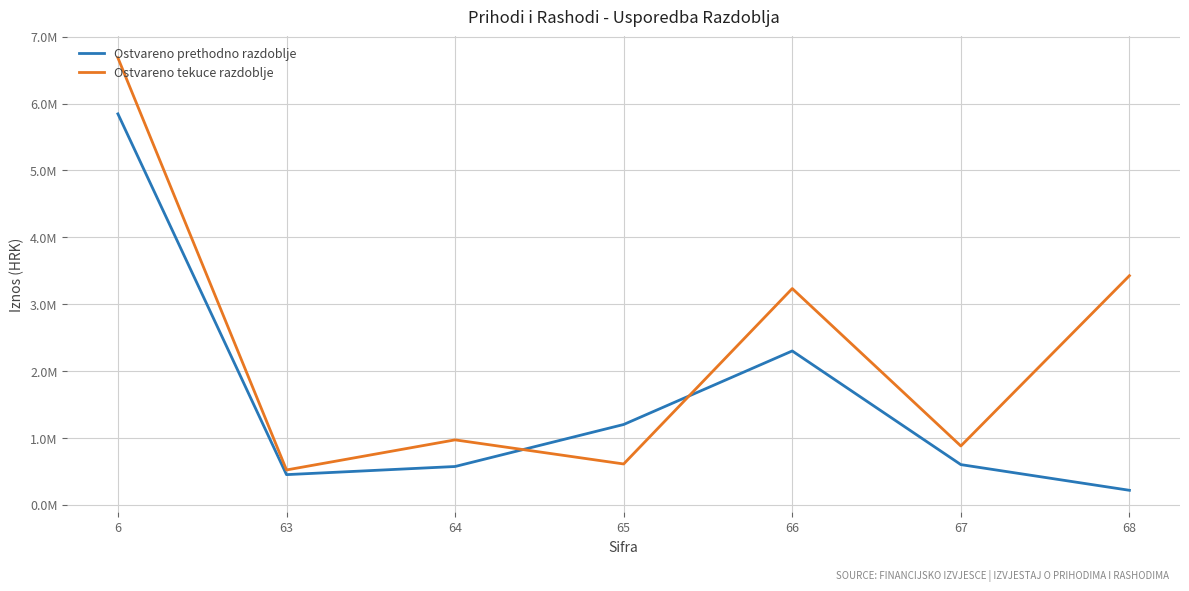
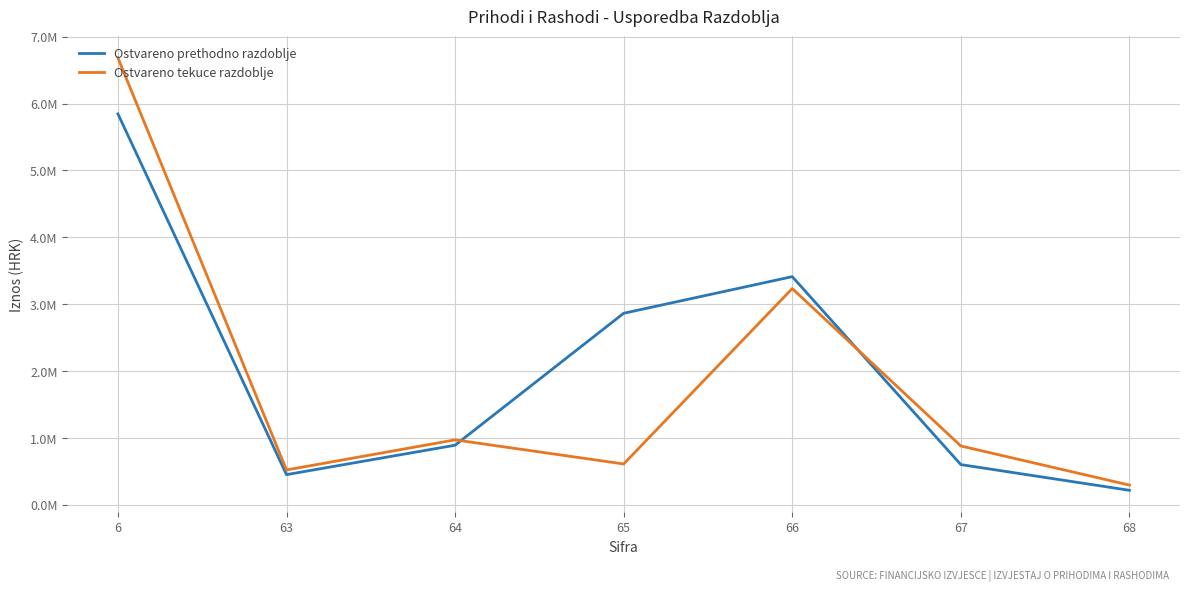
Ostvareno prethodno razdoblje, 64: 600000 -> 900000
Ostvareno prethodno razdoblje, 65: 1200000 -> 2900000
Ostvareno prethodno razdoblje, 66: 2300000 -> 3400000
Ostvareno tekuce razdoblje, 68: 3400000 -> 300000
